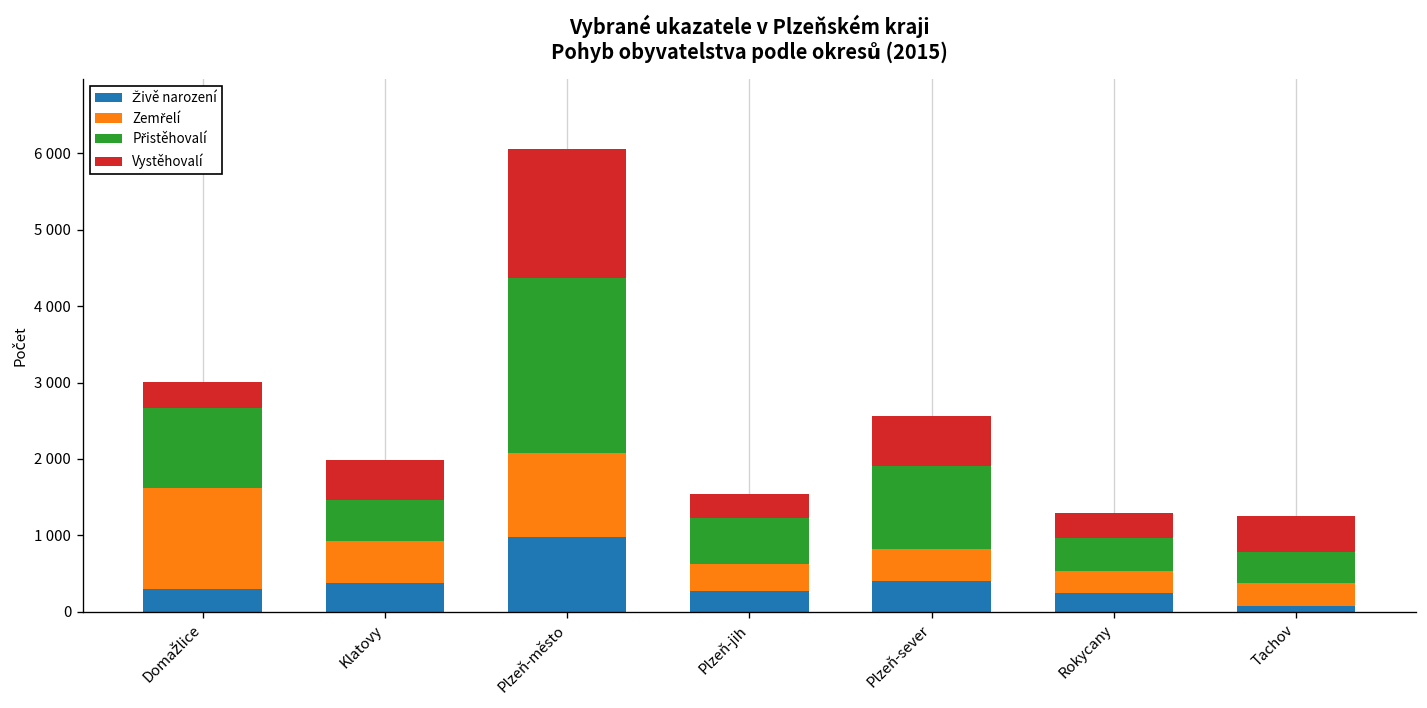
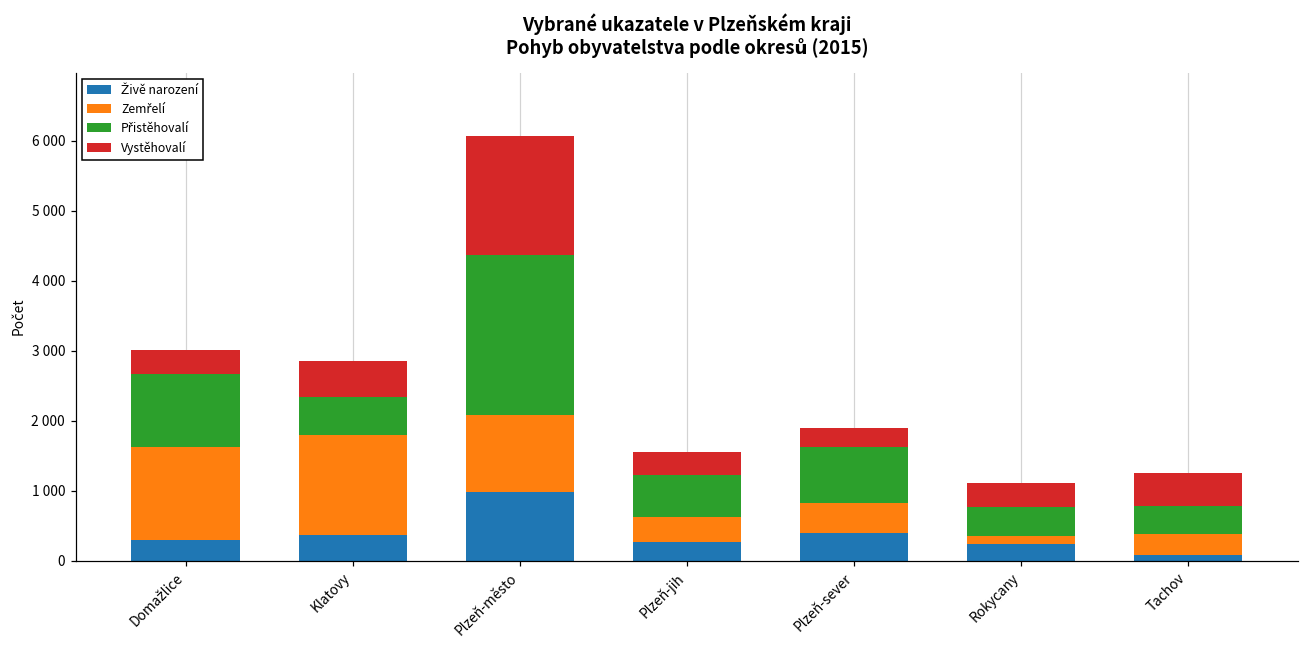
Zemřelí, Klatovy: 500 -> 1400
Přistěhovalí, Plzeň-sever: 1100 -> 800
Vystěhovalí, Plzeň-sever: 700 -> 300
Zemřelí, Rokycany: 300 -> 100
